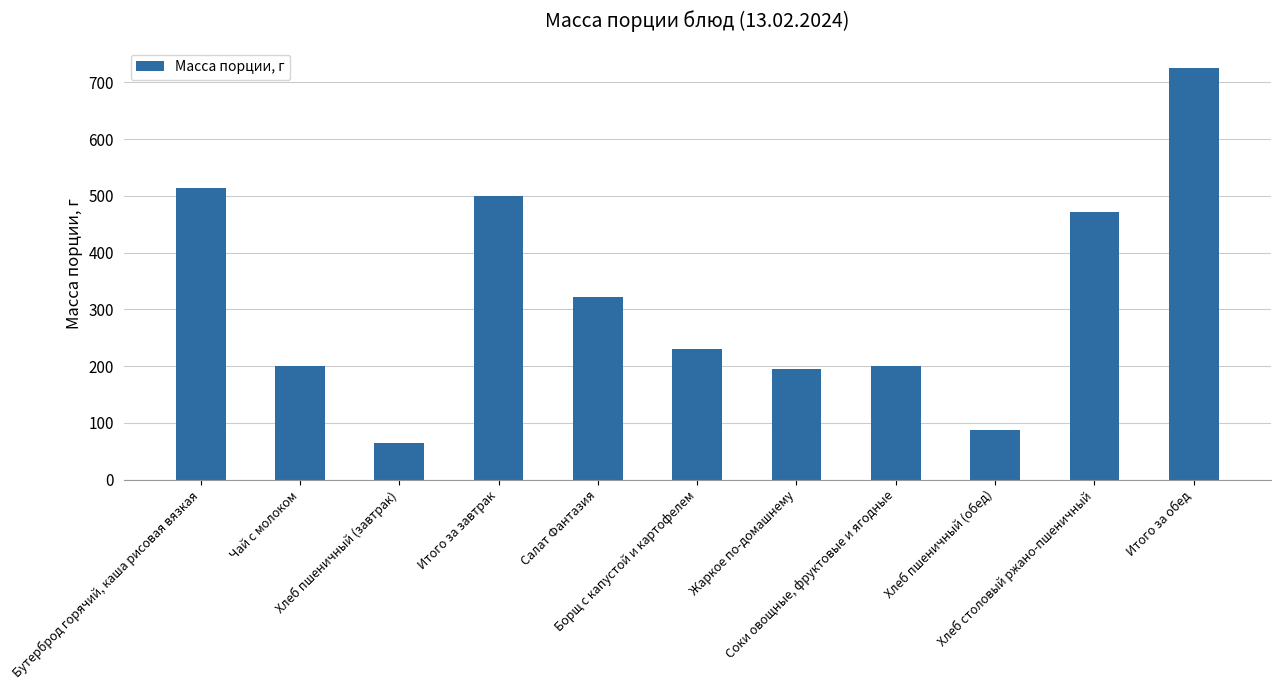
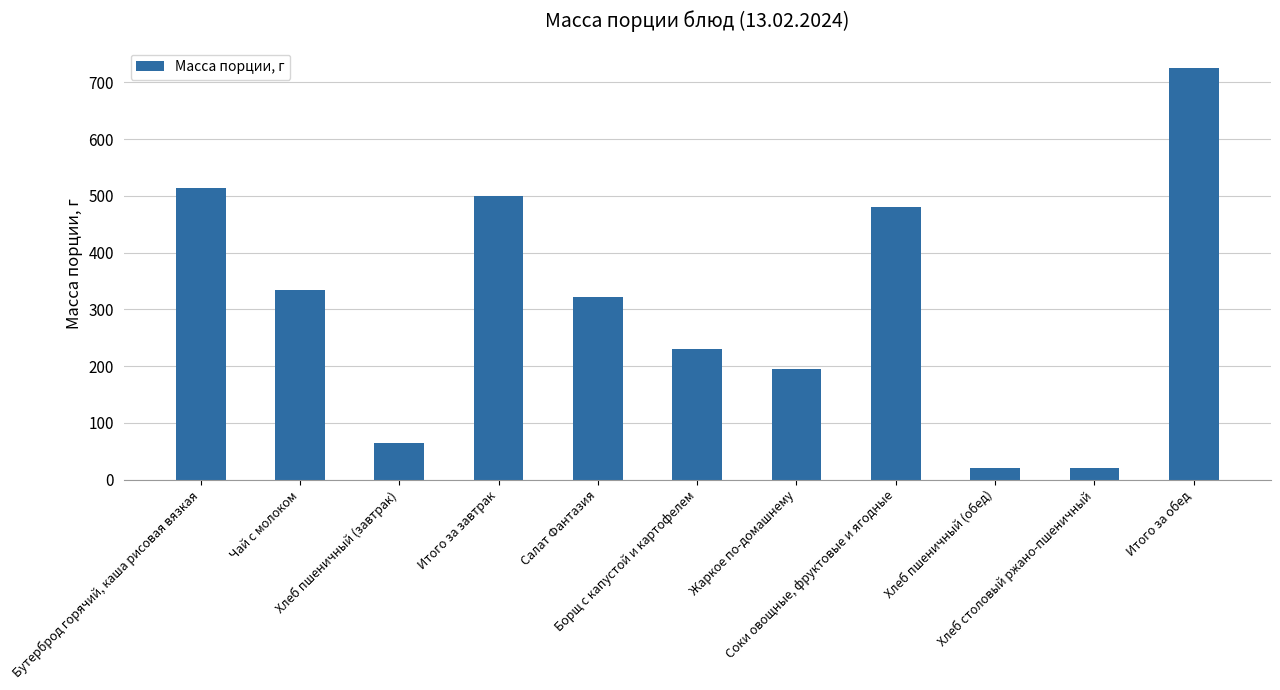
Чай с молоком: 200 -> 330
Соки овощные, фруктовые и ягодные: 200 -> 480
Хлеб пшеничный (обед): 90 -> 20
Хлеб столовый ржано-пшеничный: 470 -> 20
